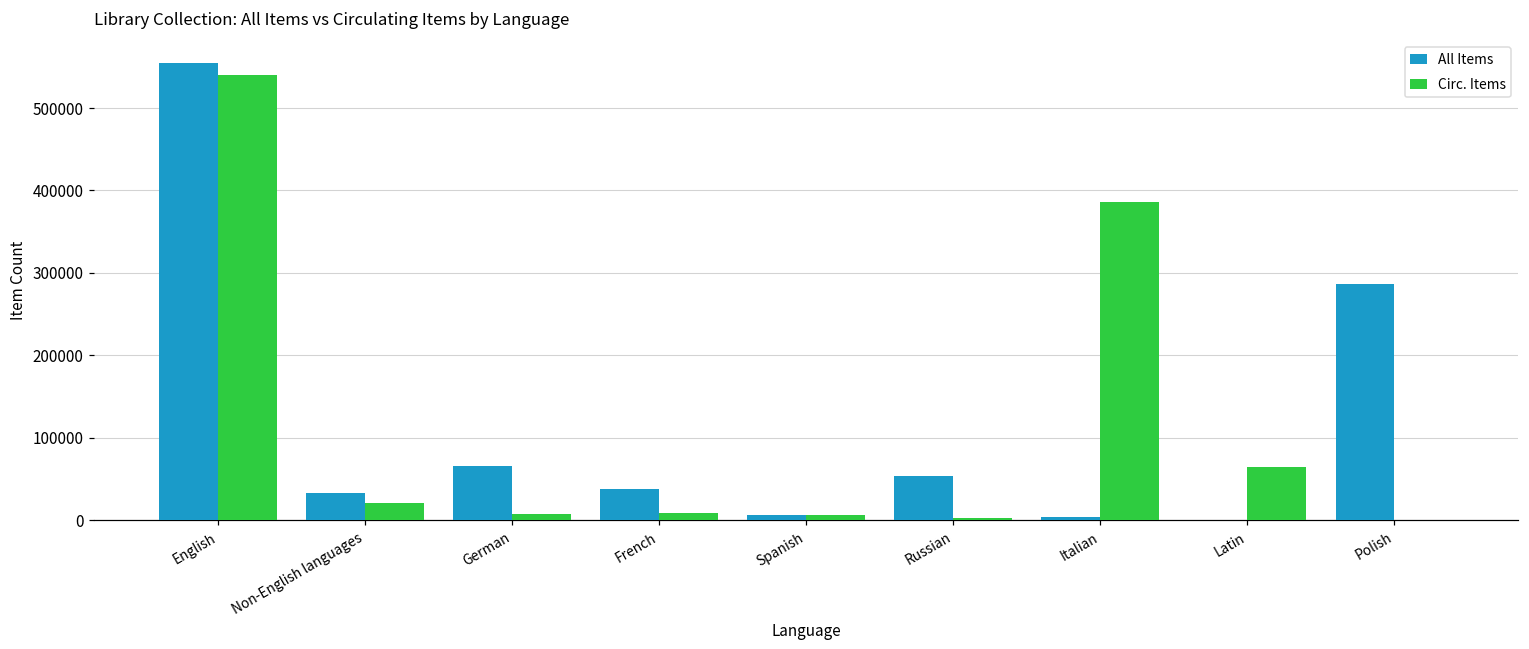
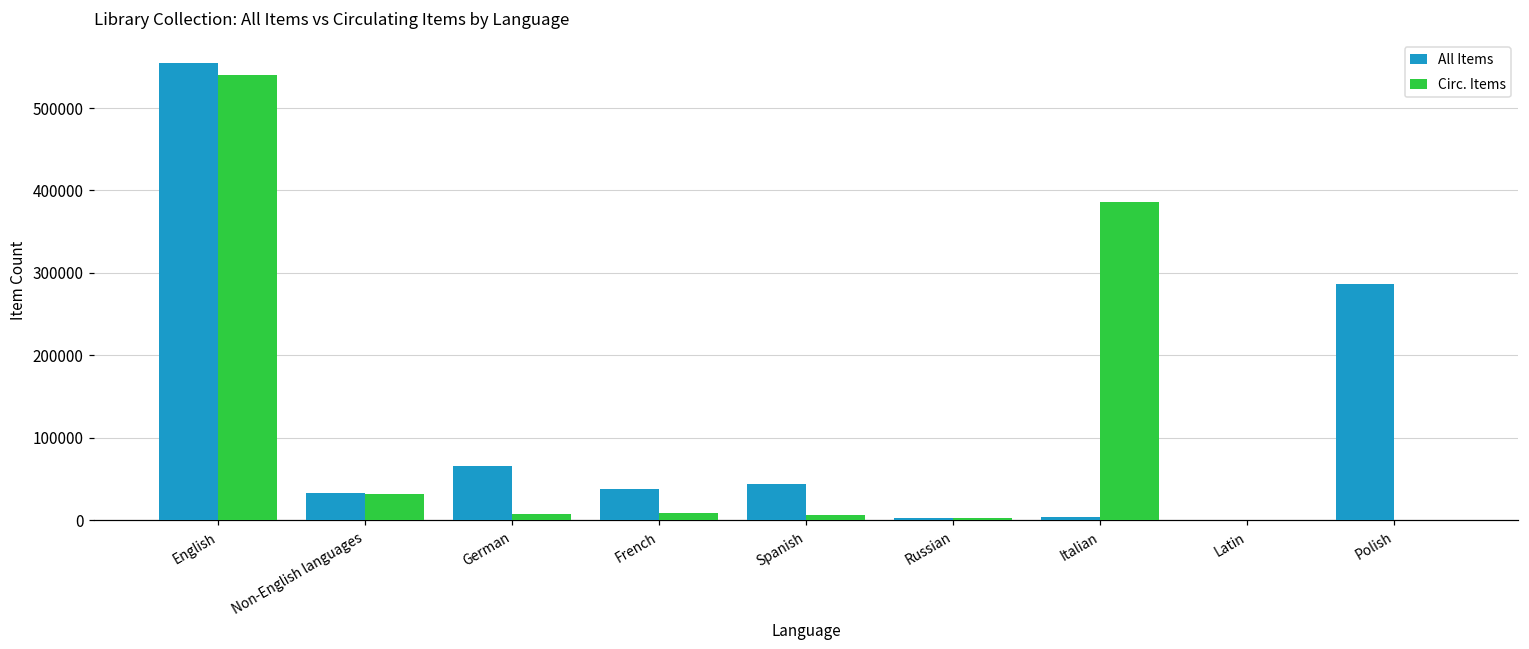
Circ. Items, Non-English languages: 20000 -> 30000
All Items, Spanish: 10000 -> 40000
All Items, Russian: 50000 -> 0
Circ. Items, Latin: 60000 -> 0
